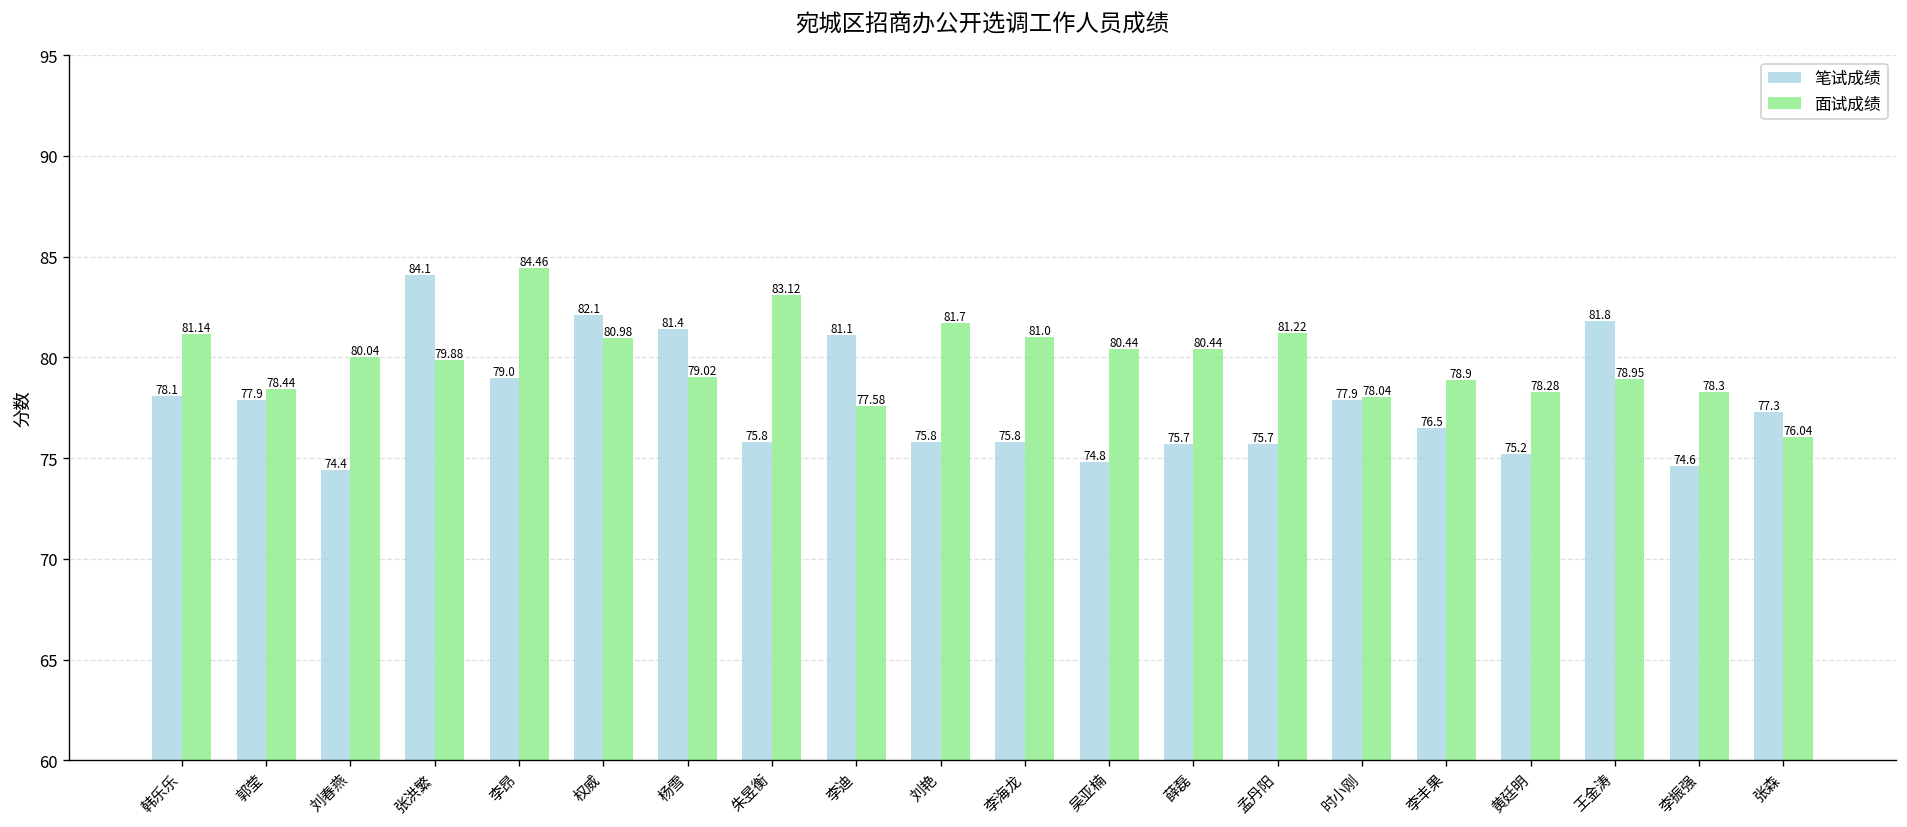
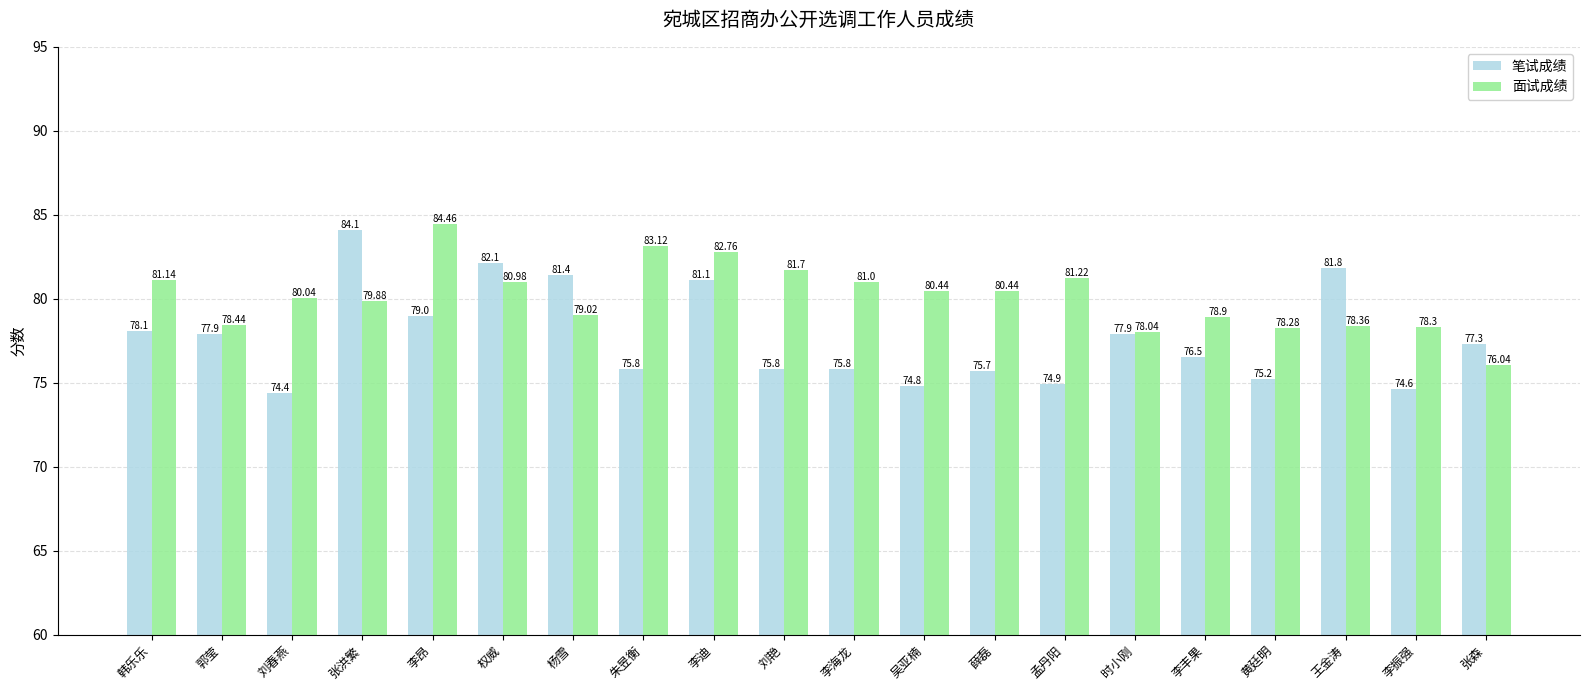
面试成绩, 李迪: 77.58 -> 82.76
笔试成绩, 孟丹阳: 75.7 -> 74.9
面试成绩, 王金涛: 78.95 -> 78.36
